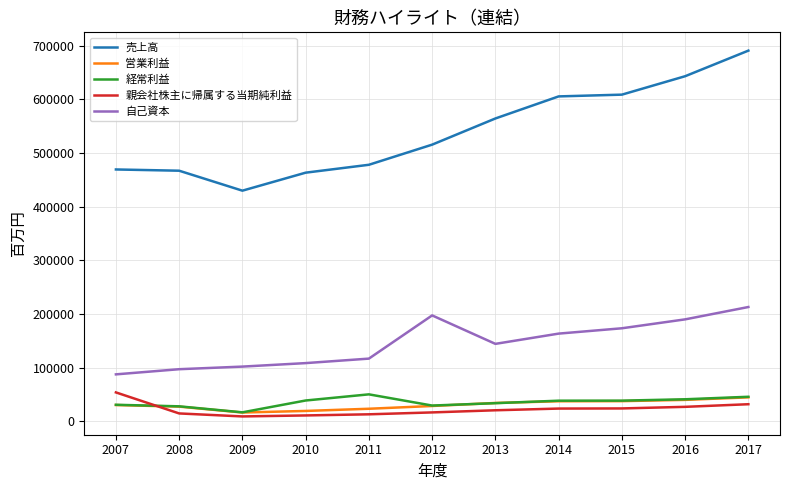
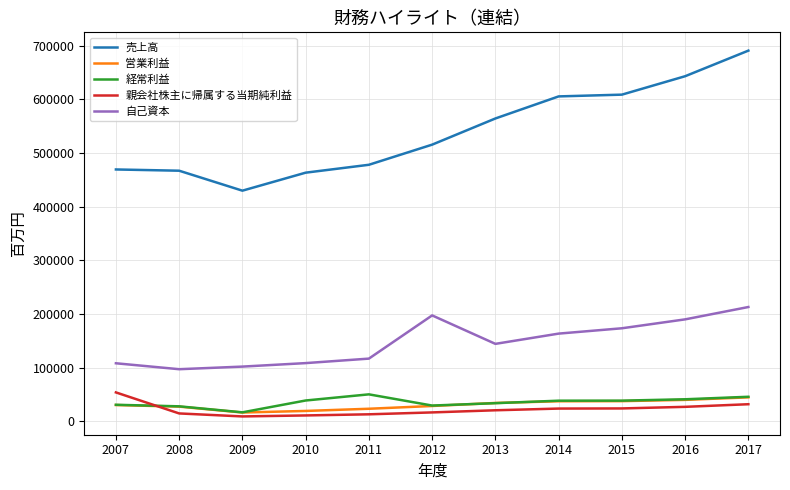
自己資本, 2007: 90000 -> 110000
